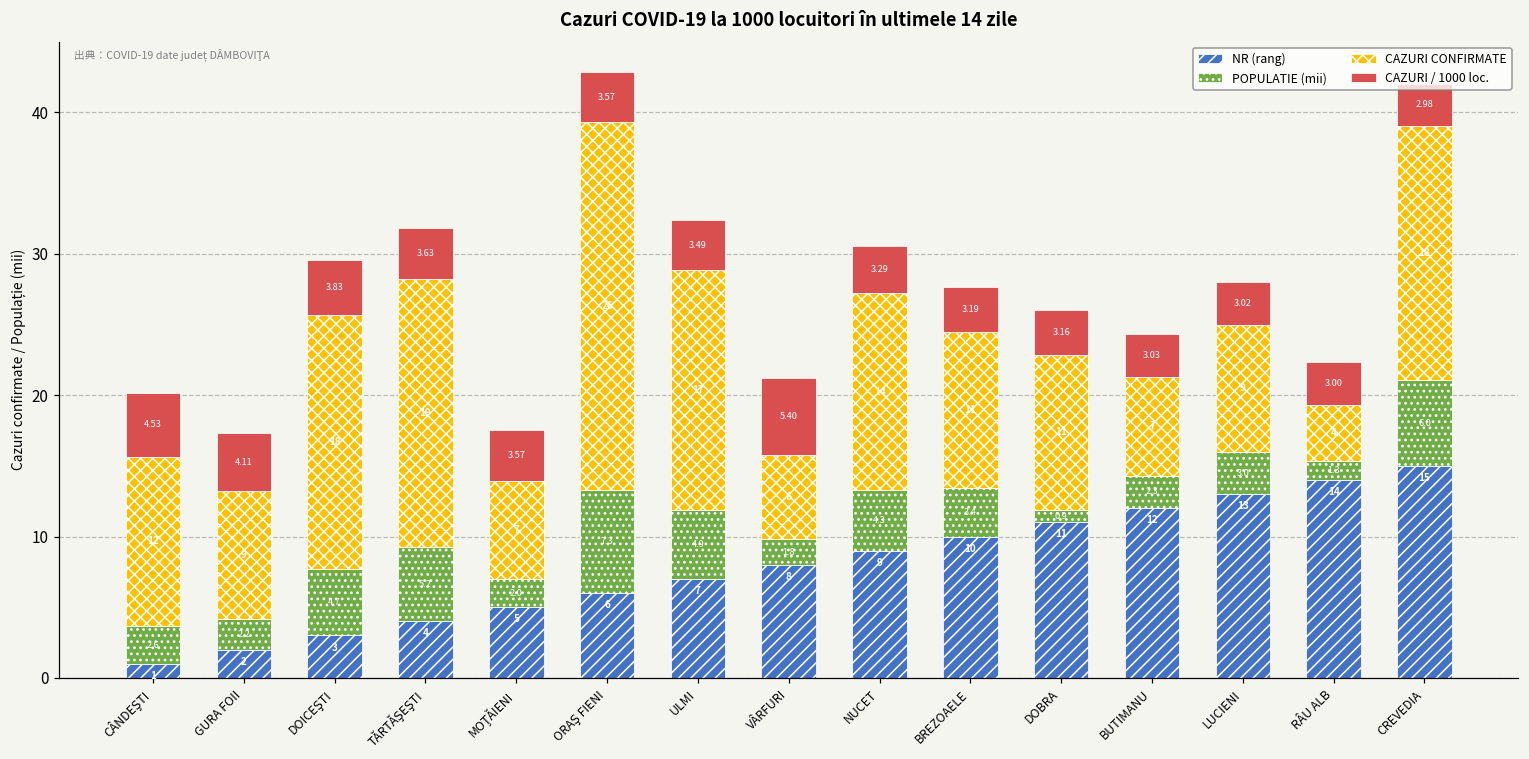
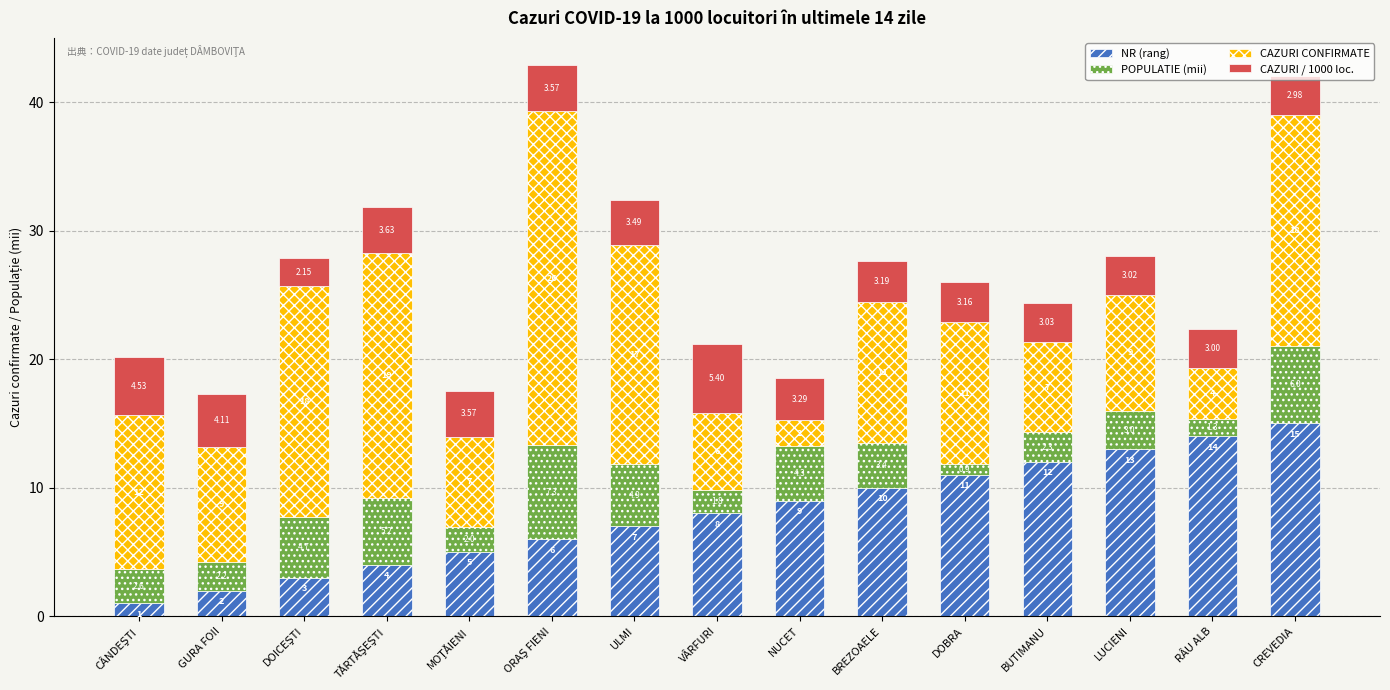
CAZURI / 1000 loc., DOICEŞTI: 3.83 -> 2.15
CAZURI CONFIRMATE, NUCET: 14 -> 2
